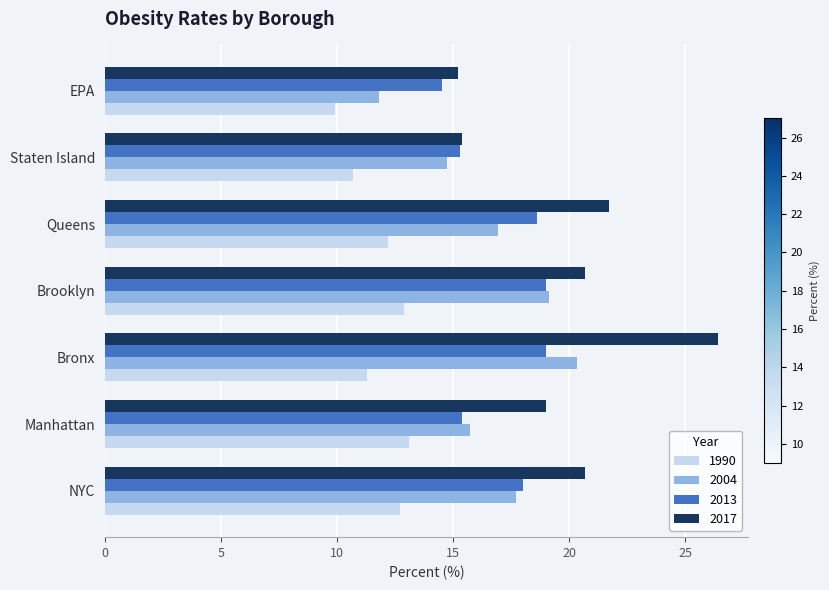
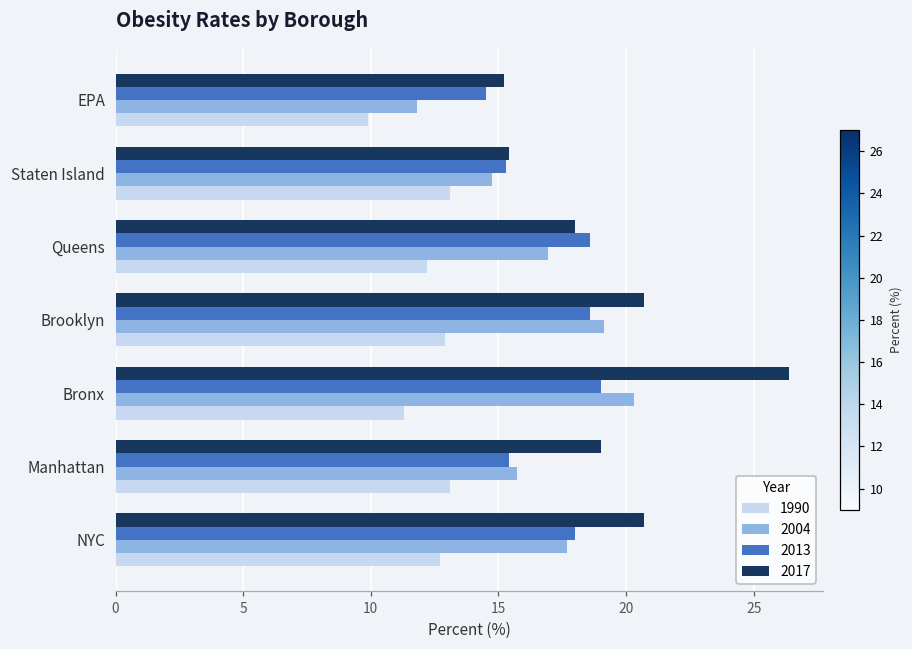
1990, Staten Island: 10.7 -> 13.1
2017, Queens: 21.7 -> 18.0
2013, Brooklyn: 19.0 -> 18.6
